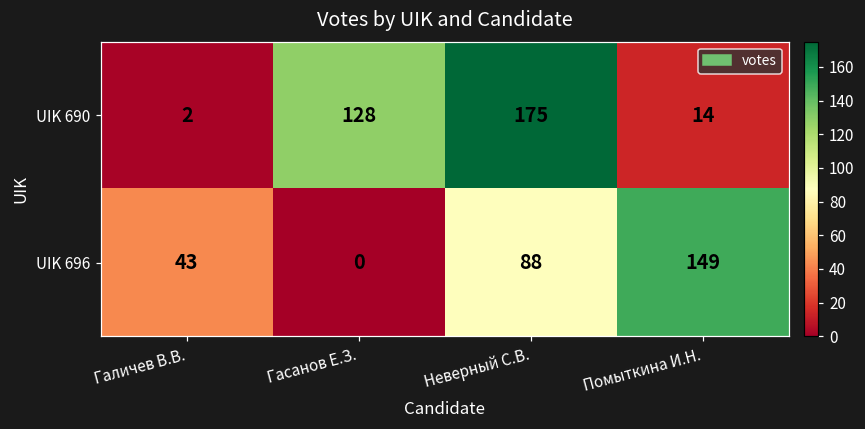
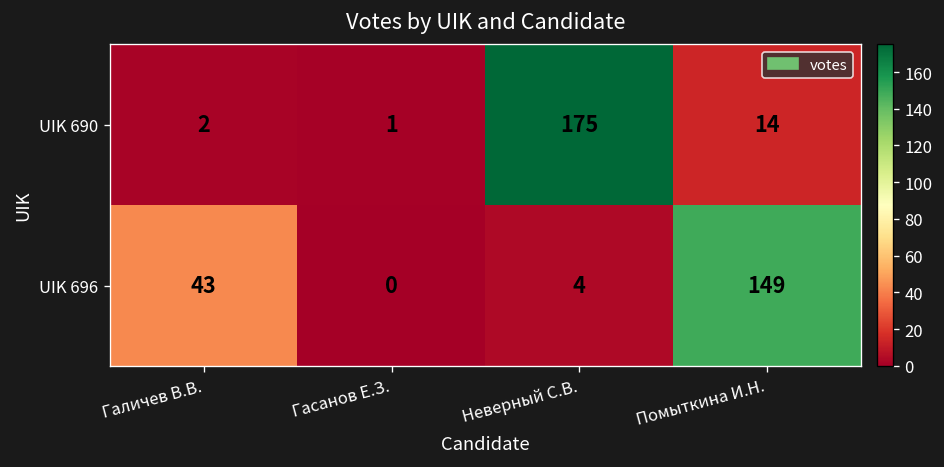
UIK 690, Гасанов Е.З.: 128 -> 1
UIK 696, Неверный С.В.: 88 -> 4
